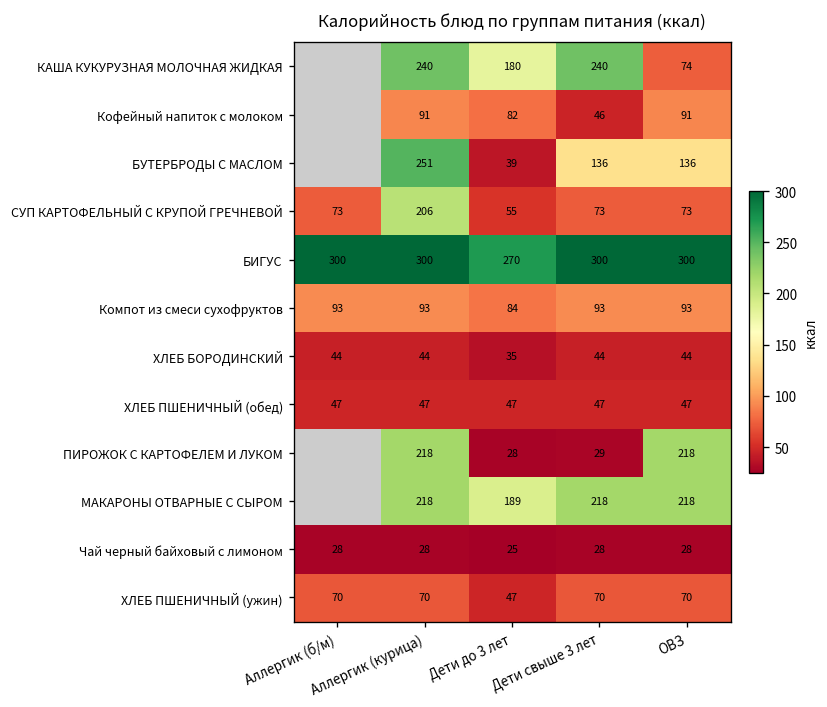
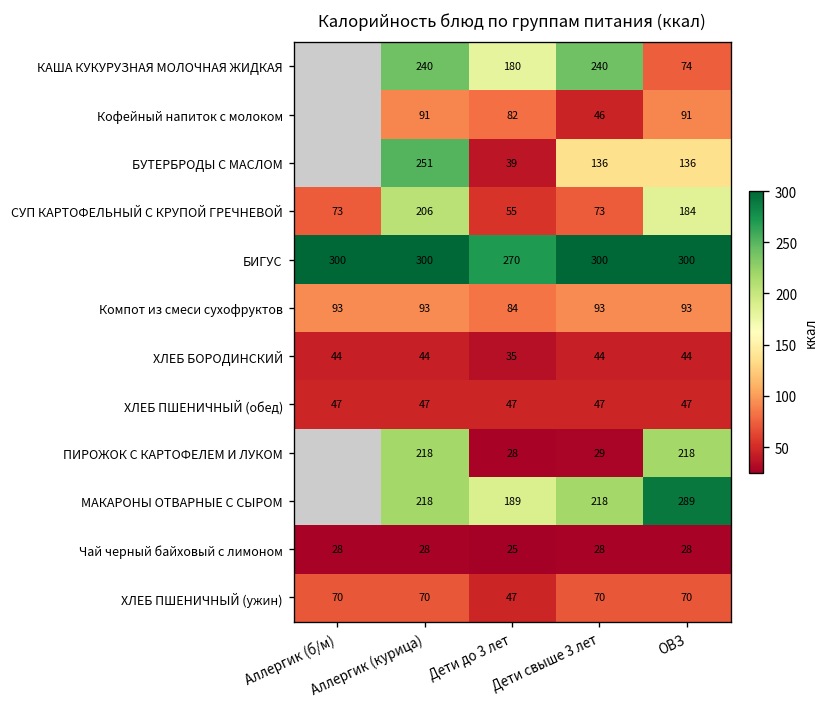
СУП КАРТОФЕЛЬНЫЙ С КРУПОЙ ГРЕЧНЕВОЙ, ОВЗ: 73 -> 184
МАКАРОНЫ ОТВАРНЫЕ С СЫРОМ, ОВЗ: 218 -> 289
